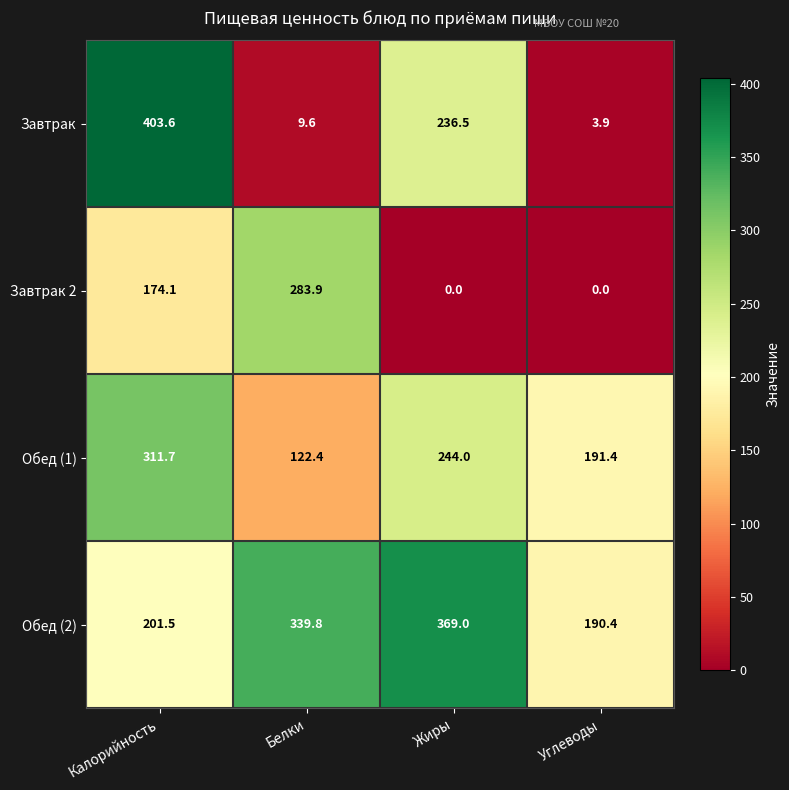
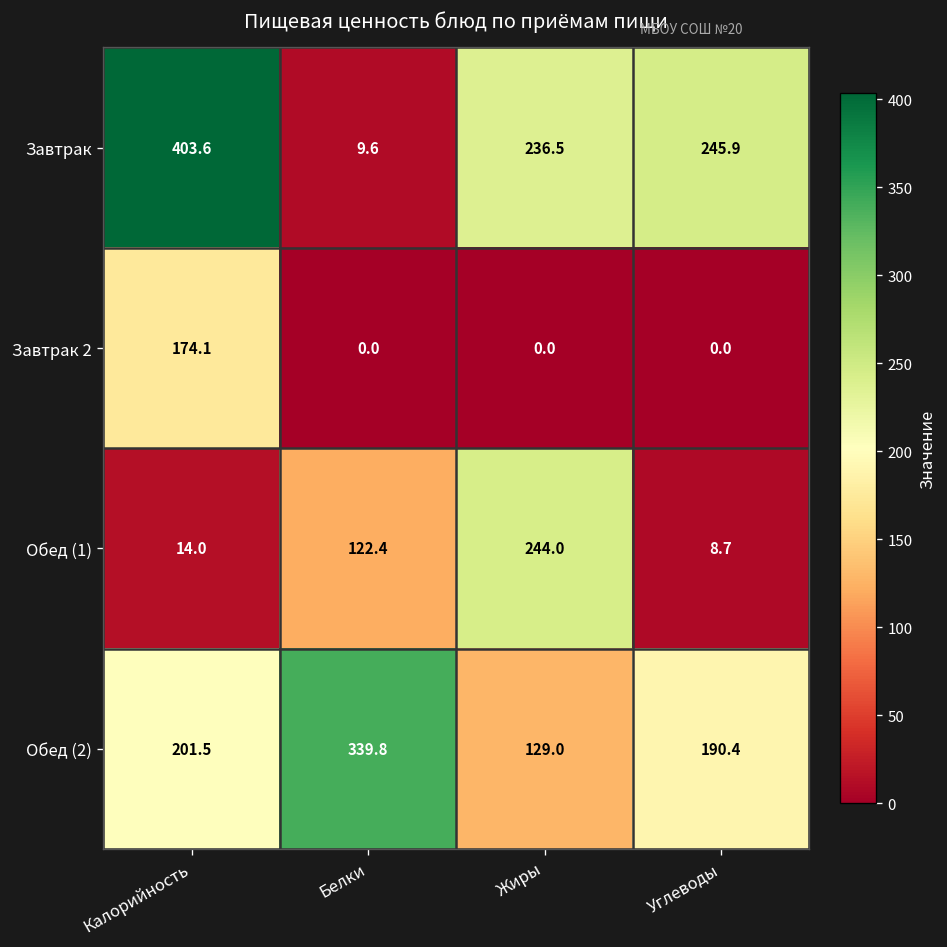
Завтрак, Углеводы: 3.9 -> 245.9
Завтрак 2, Белки: 283.9 -> 0.0
Обед (1), Калорийность: 311.7 -> 14.0
Обед (1), Углеводы: 191.4 -> 8.7
Обед (2), Жиры: 369.0 -> 129.0
